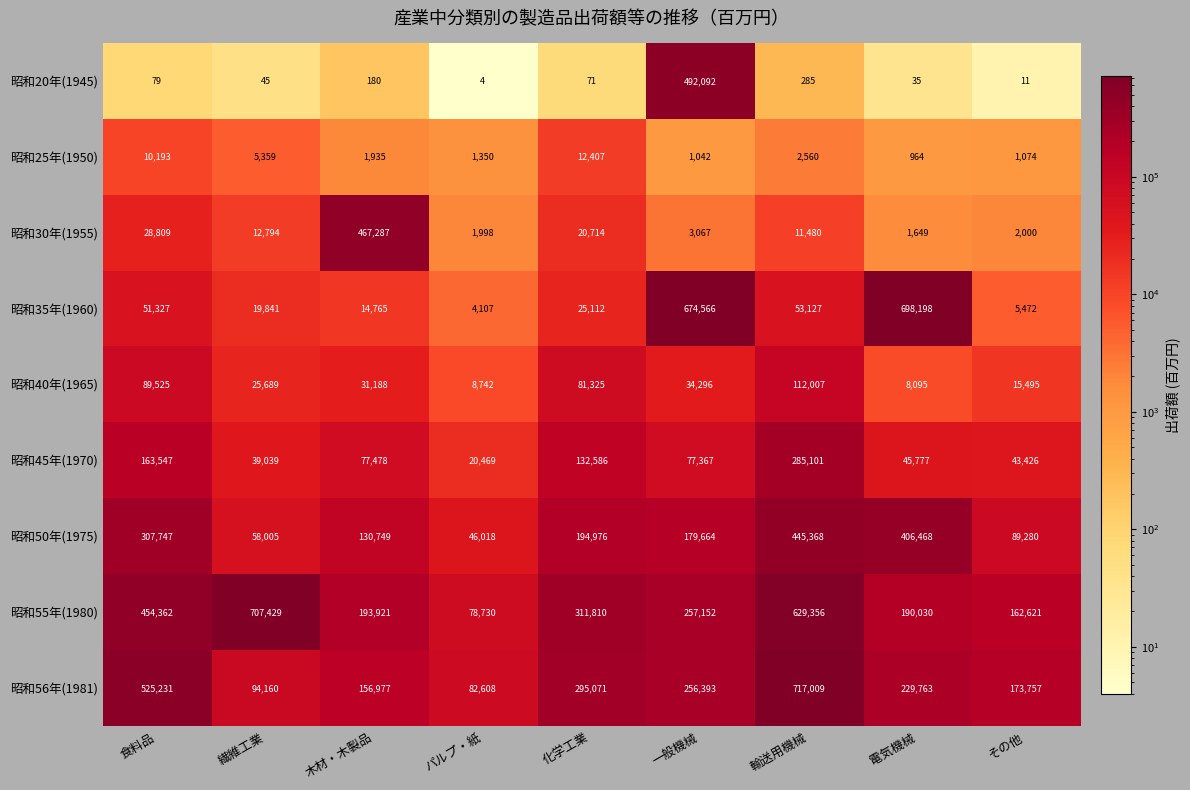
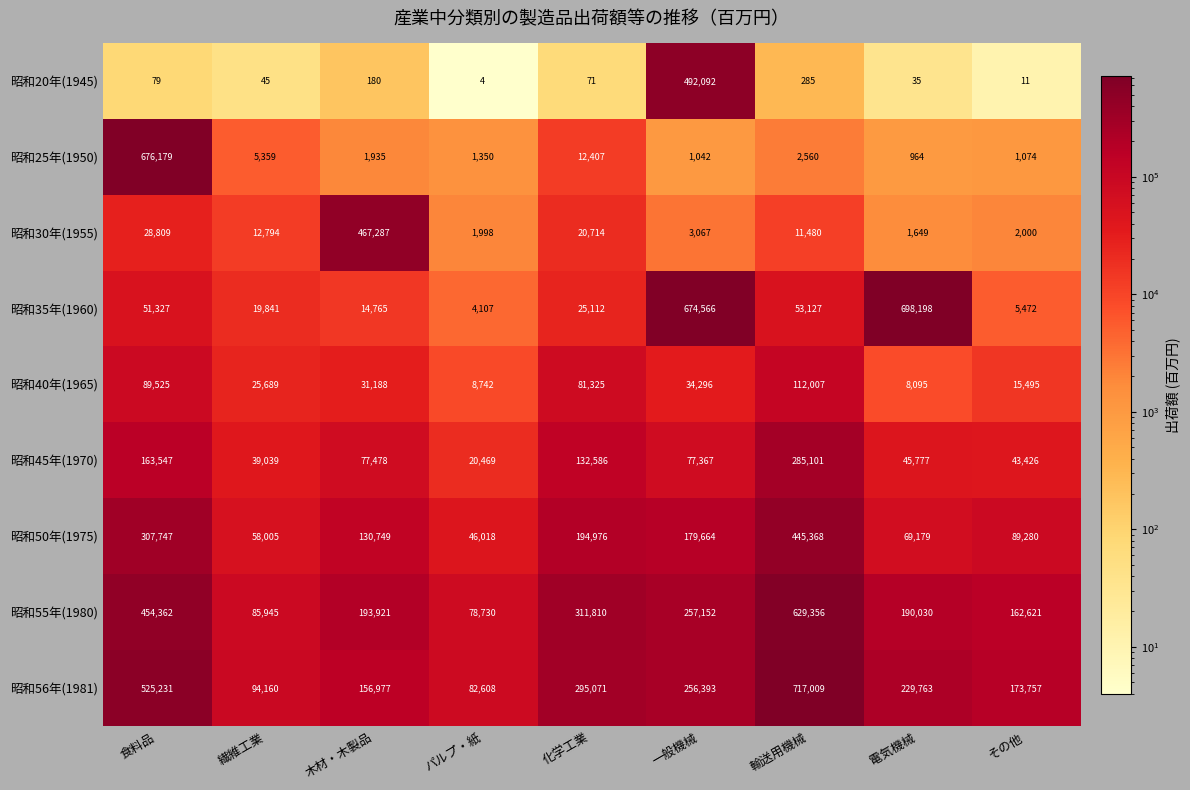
昭和25年(1950), 食料品: 10,193 -> 676,179
昭和50年(1975), 電気機械: 406,468 -> 69,179
昭和55年(1980), 繊維工業: 707,429 -> 85,945
